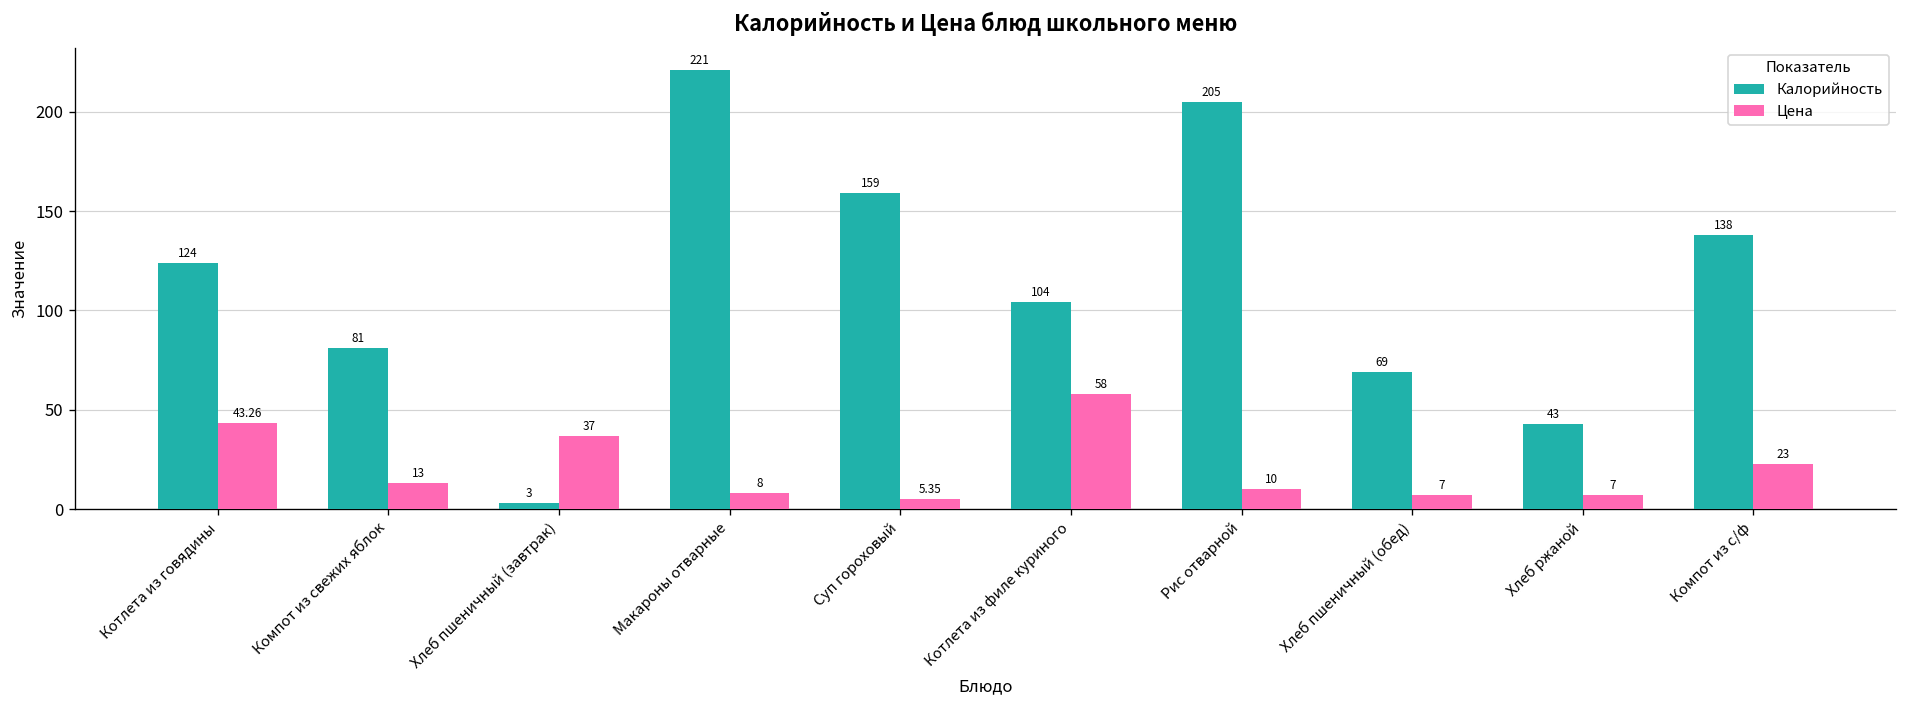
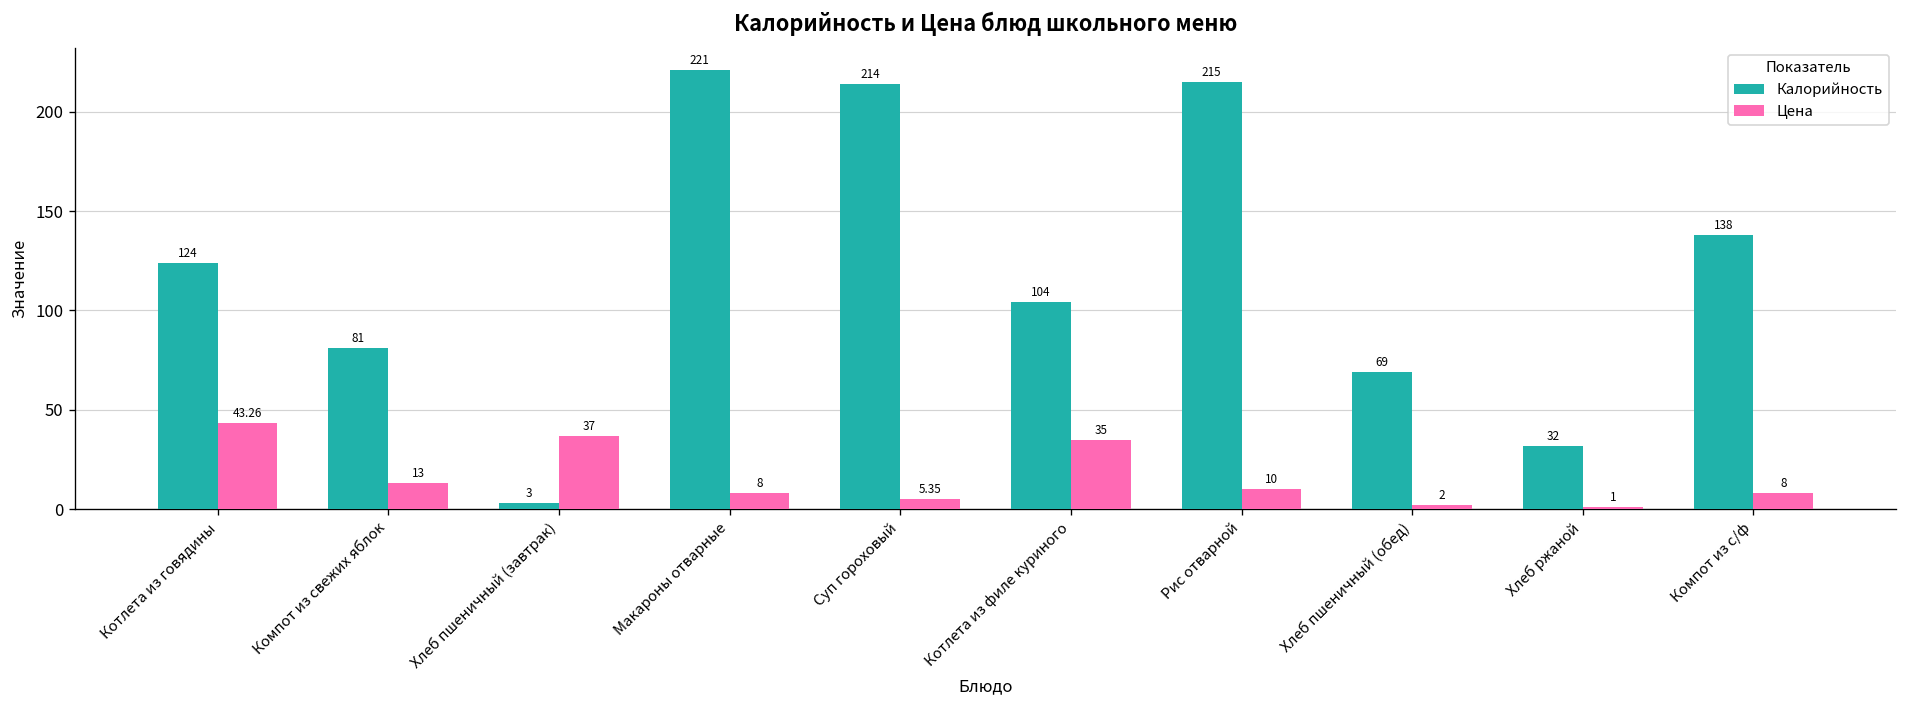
Калорийность, Суп гороховый: 159 -> 214
Цена, Котлета из филе куриного: 58 -> 35
Калорийность, Рис отварной: 205 -> 215
Цена, Хлеб пшеничный (обед): 7 -> 2
Калорийность, Хлеб ржаной: 43 -> 32
Цена, Хлеб ржаной: 7 -> 1
Цена, Компот из с/ф: 23 -> 8
